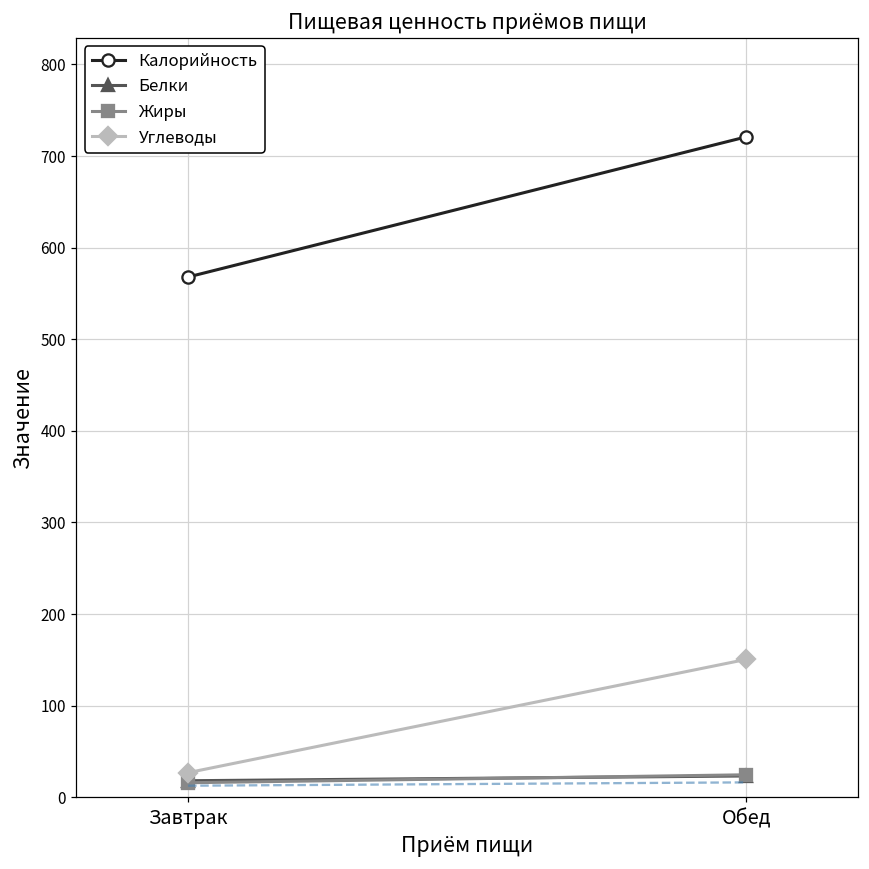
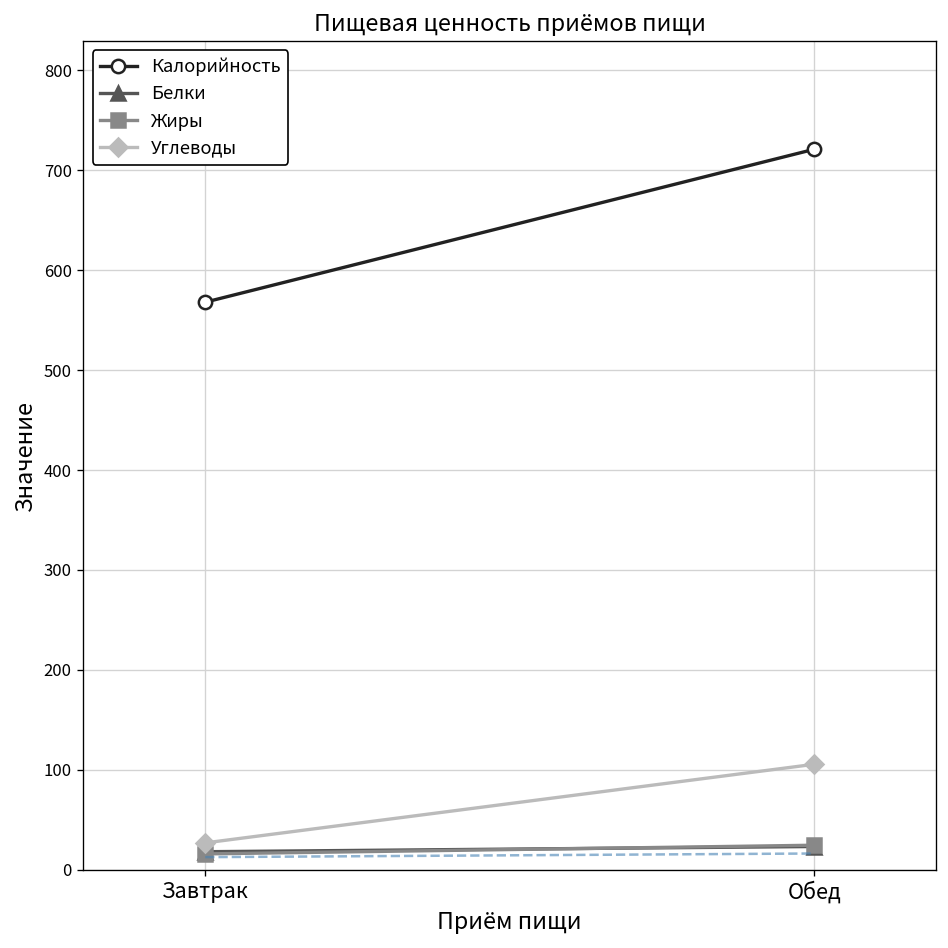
Углеводы, Обед: 150 -> 110
